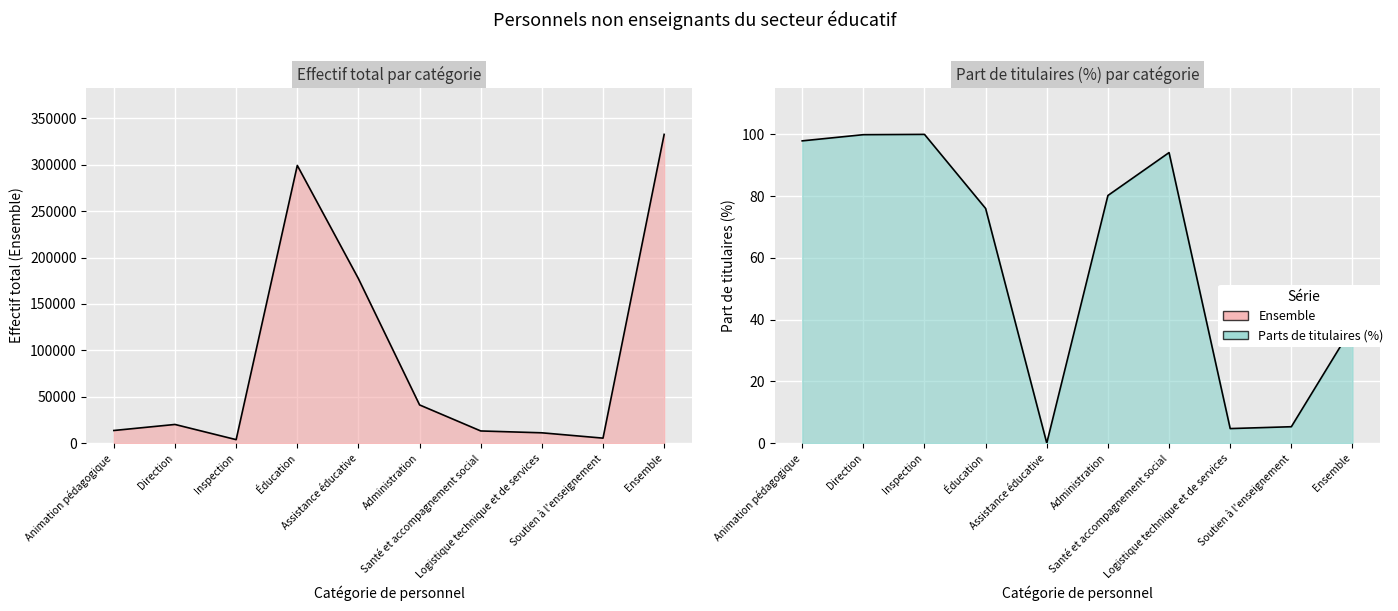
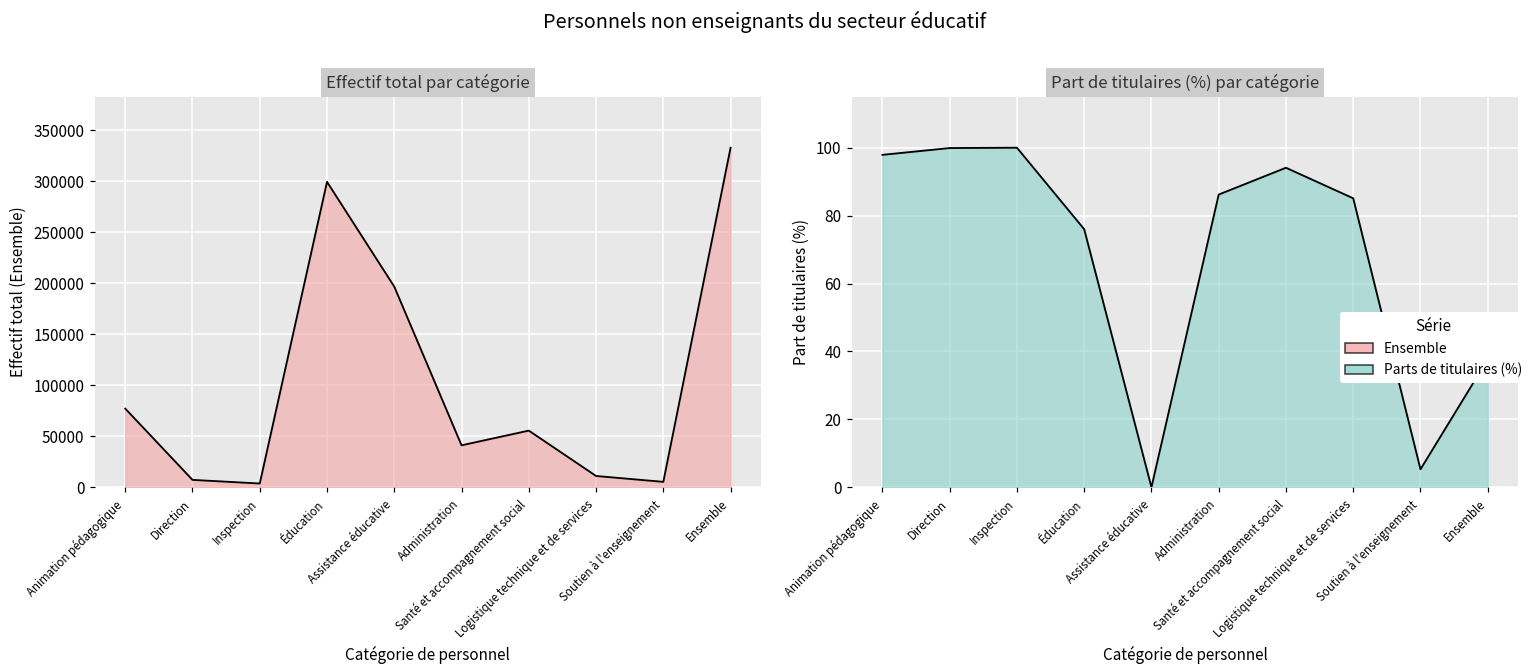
Effectif total par catégorie, Animation pédagogique: 10000 -> 80000
Effectif total par catégorie, Direction: 20000 -> 10000
Effectif total par catégorie, Assistance éducative: 180000 -> 200000
Effectif total par catégorie, Santé et accompagnement social: 10000 -> 60000
Part de titulaires (%) par catégorie, Administration: 80 -> 86
Part de titulaires (%) par catégorie, Logistique technique et de services: 5 -> 85
